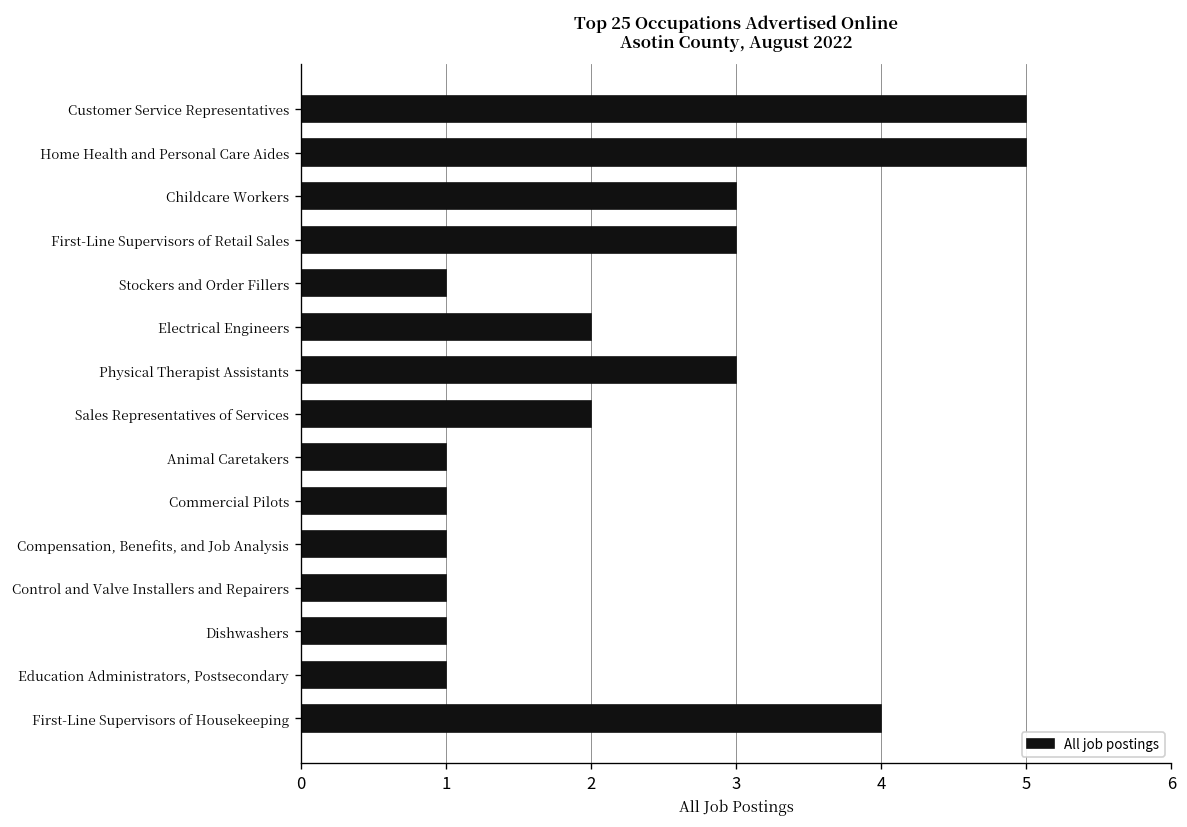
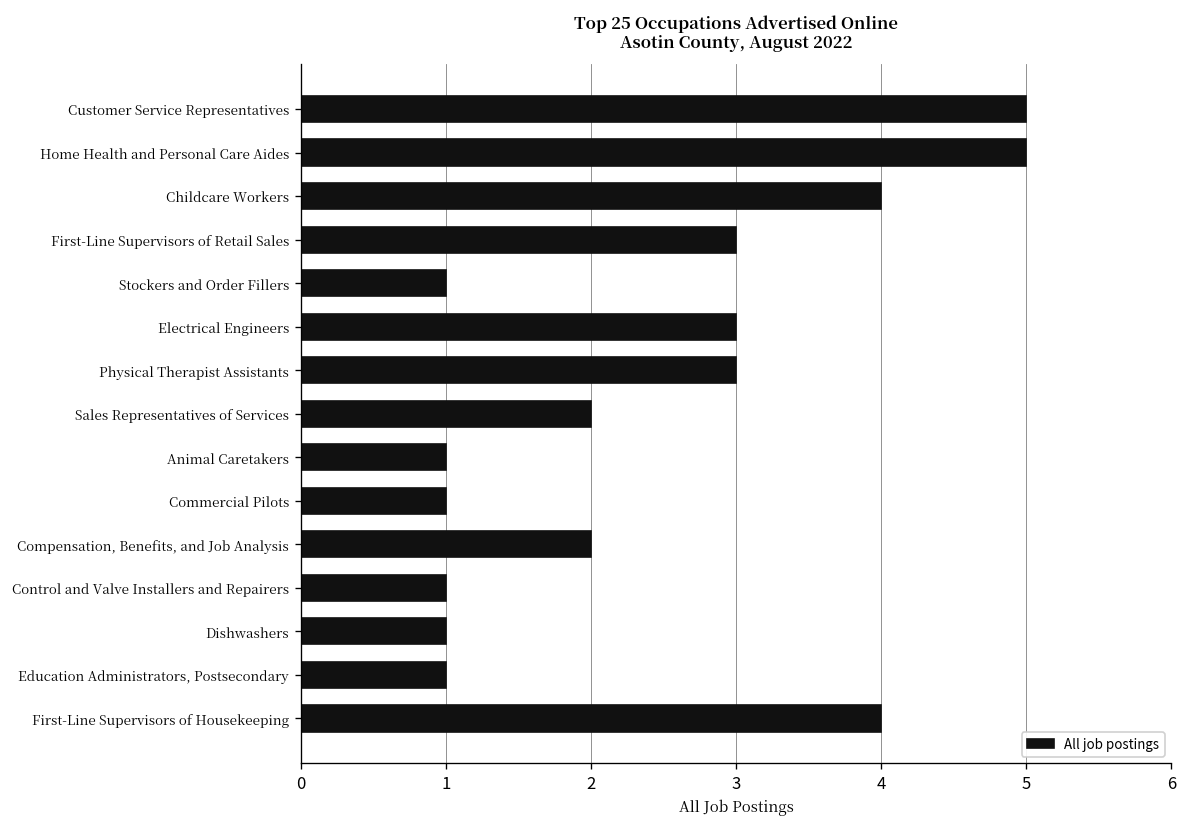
Childcare Workers: 3 -> 4
Electrical Engineers: 2 -> 3
Compensation, Benefits, and Job Analysis: 1 -> 2
